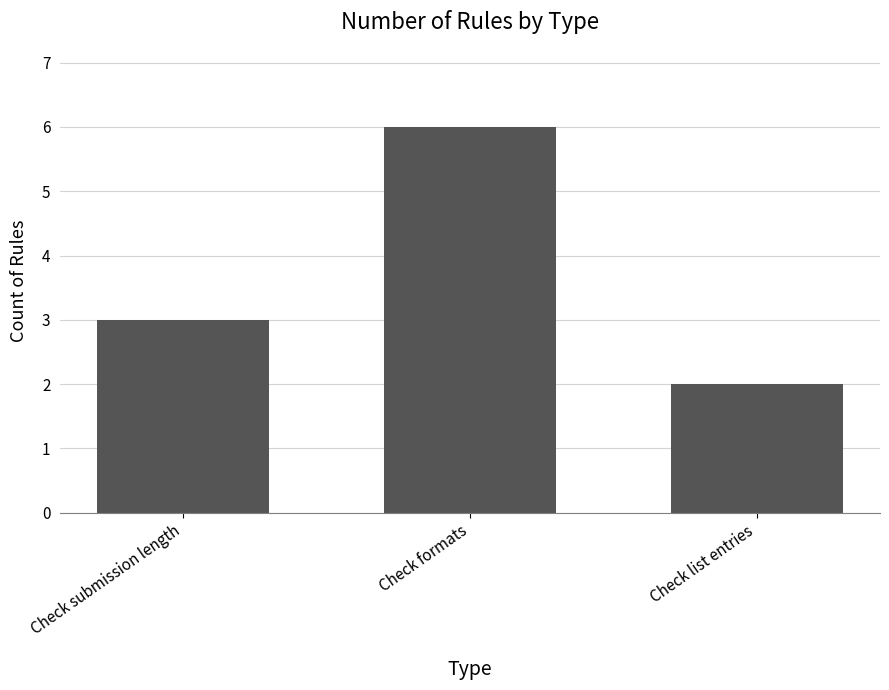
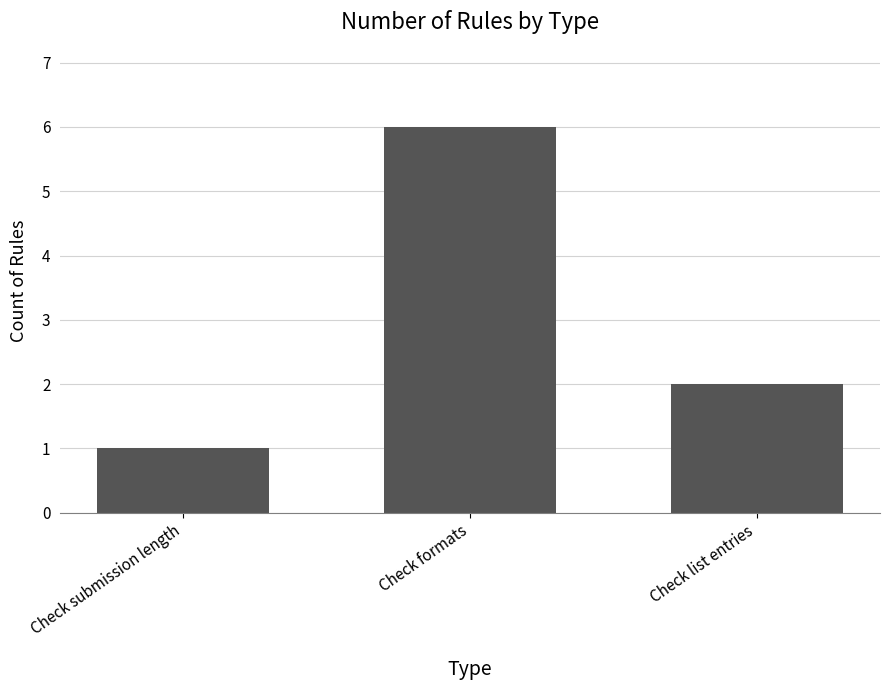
Check submission length: 3 -> 1
